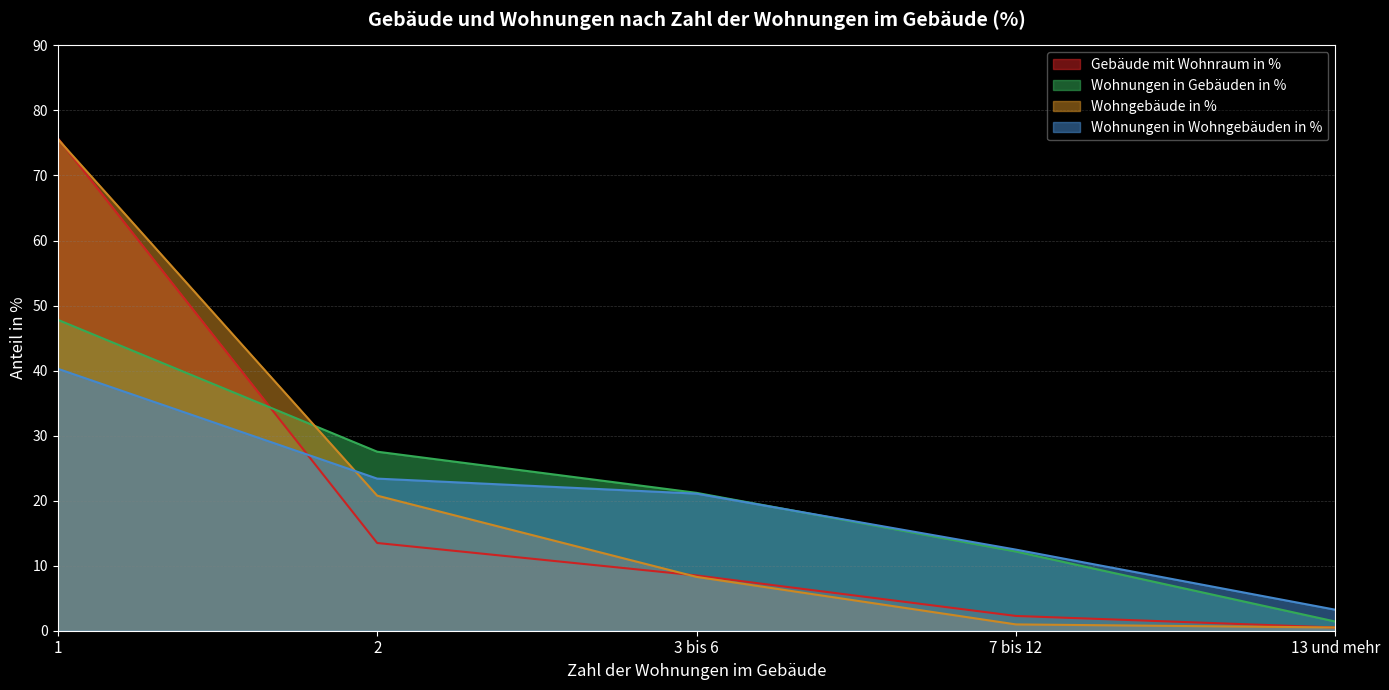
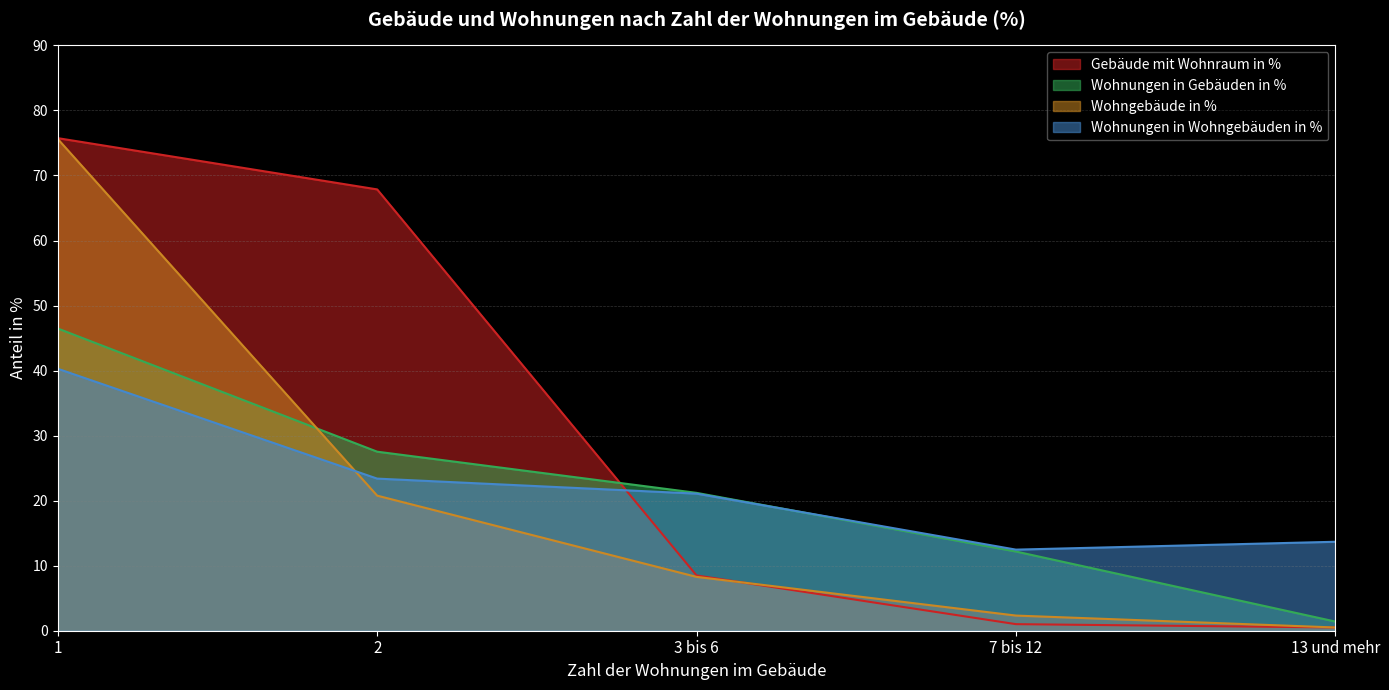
Wohnungen in Gebäuden in %, 1: 48 -> 46
Gebäude mit Wohnraum in %, 2: 13 -> 68
Gebäude mit Wohnraum in %, 7 bis 12: 2 -> 1
Wohngebäude in %, 7 bis 12: 1 -> 2
Wohnungen in Wohngebäuden in %, 13 und mehr: 3 -> 14
